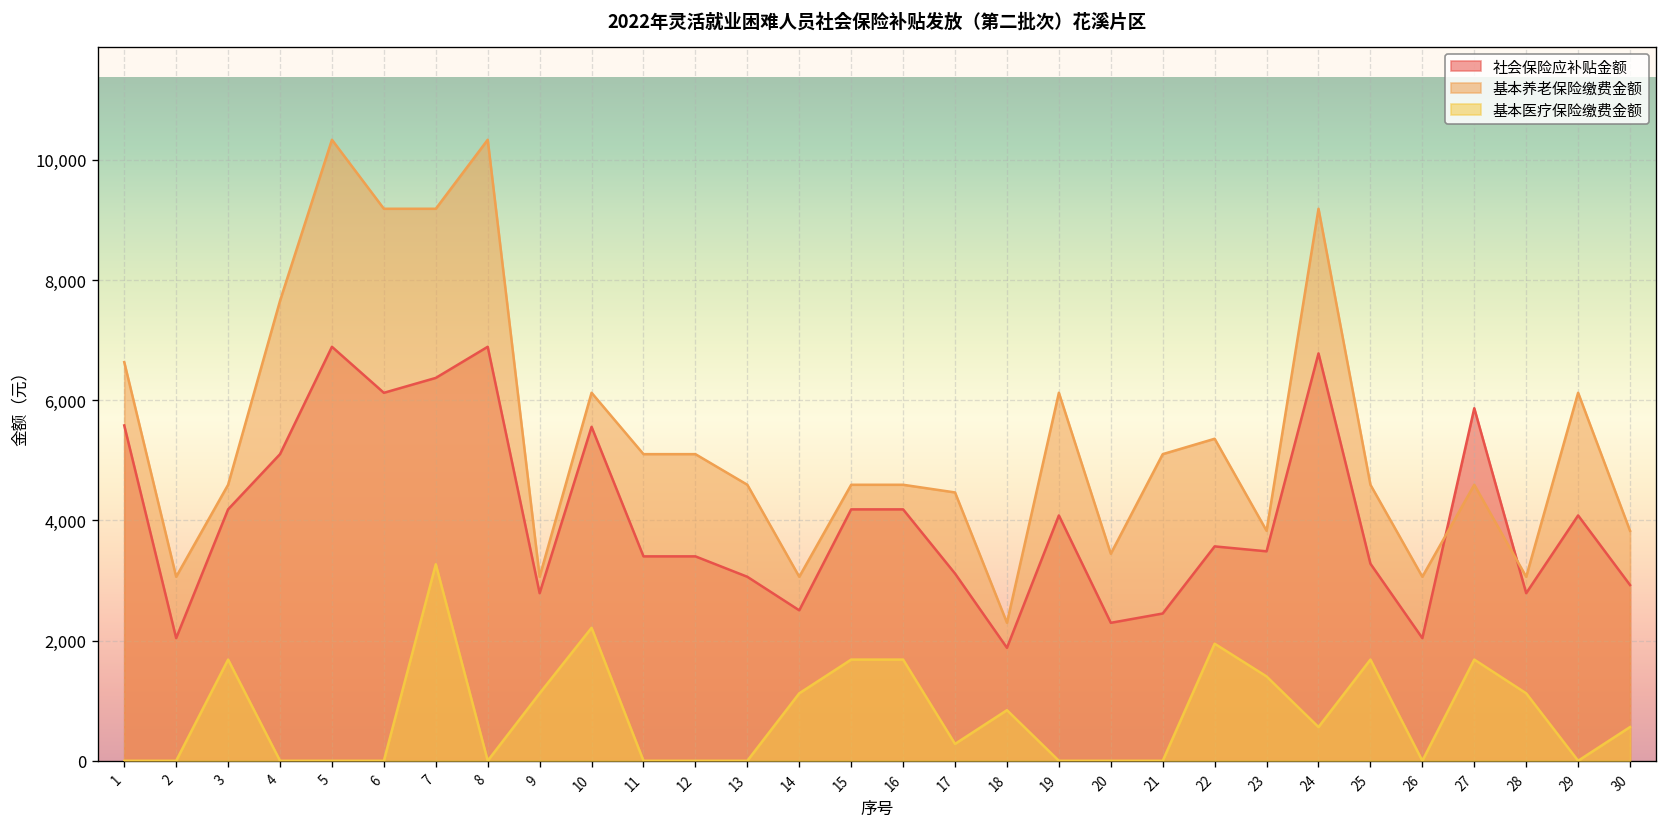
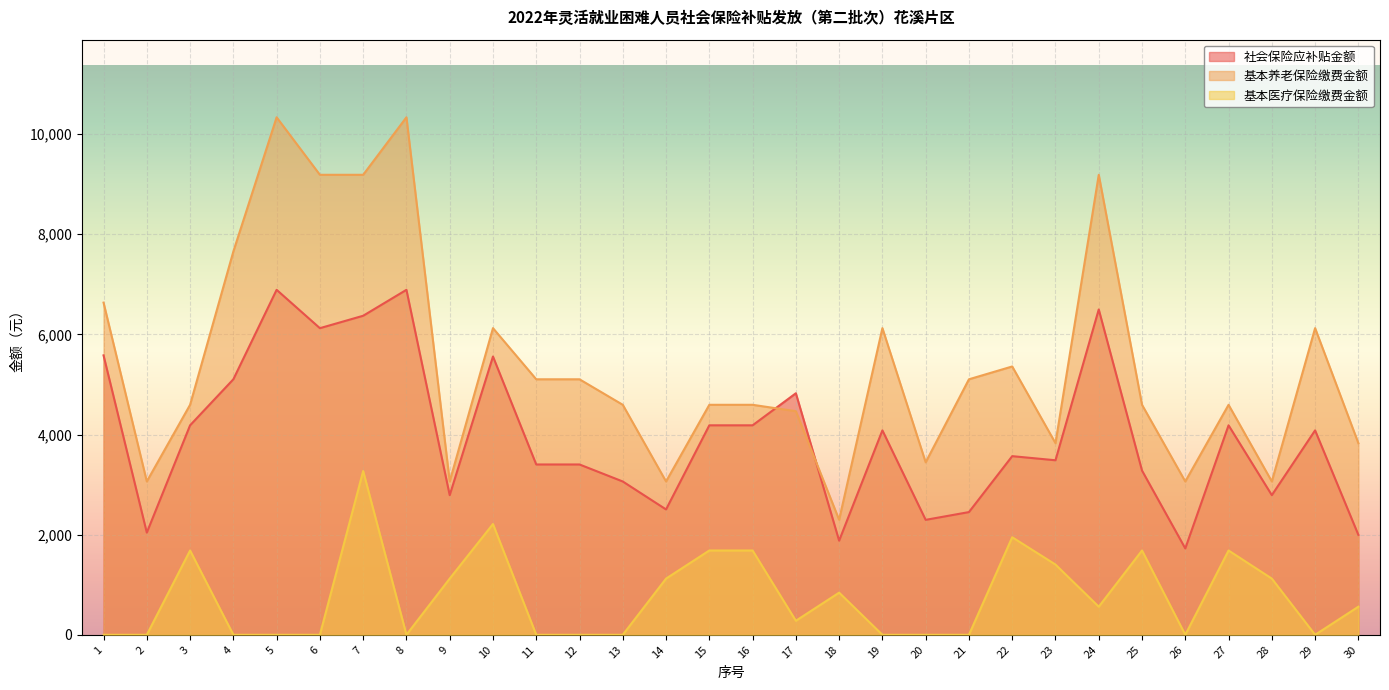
社会保险应补贴金额, 17: 3,100 -> 4,800
社会保险应补贴金额, 24: 6,800 -> 6,500
社会保险应补贴金额, 26: 2,000 -> 1,700
社会保险应补贴金额, 27: 5,900 -> 4,200
社会保险应补贴金额, 30: 2,900 -> 2,000
